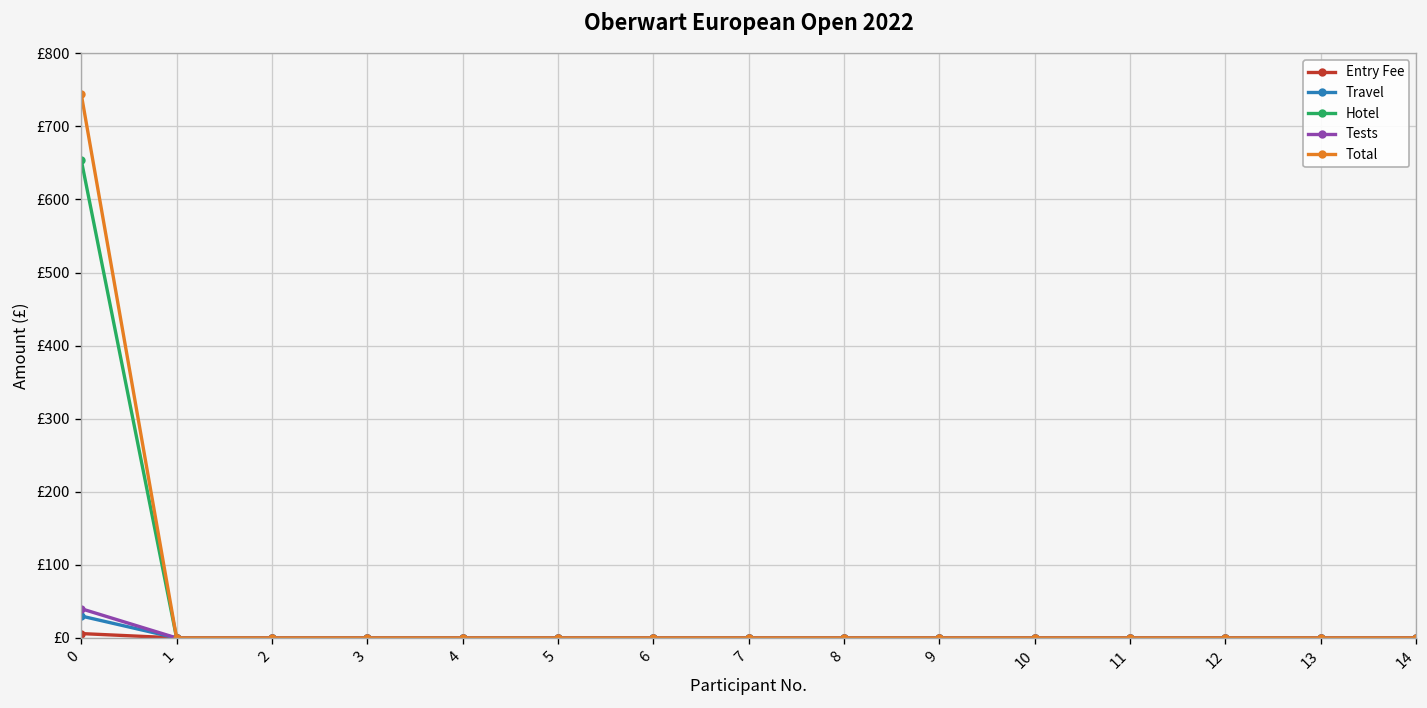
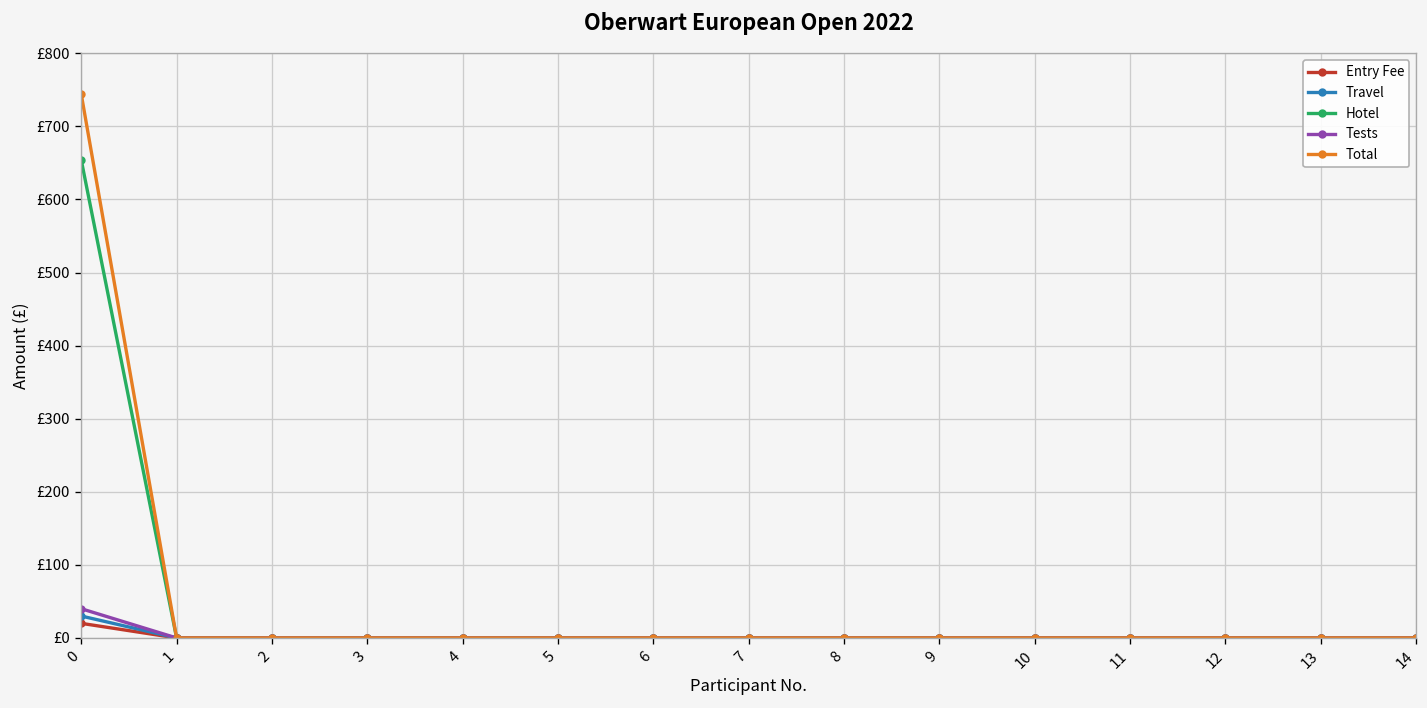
Entry Fee, 0: £10 -> £20
